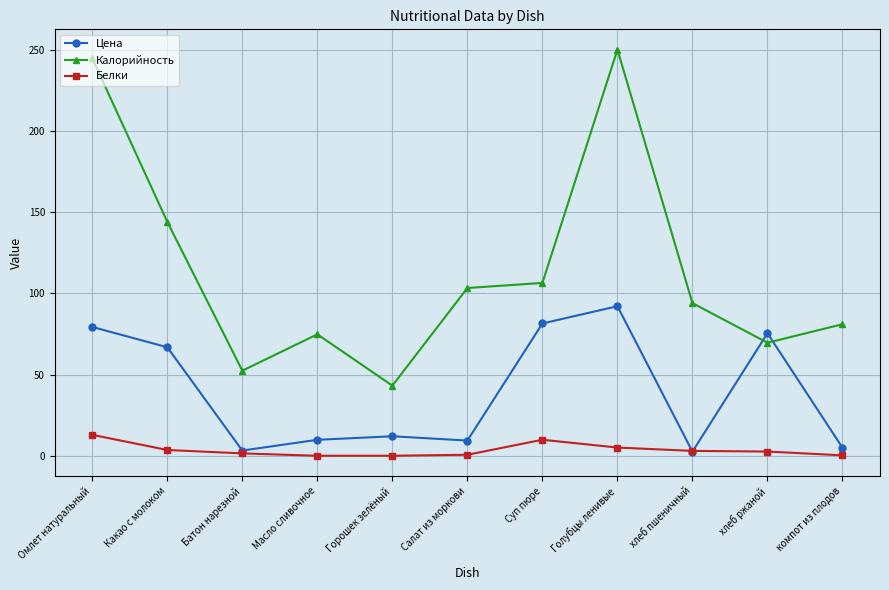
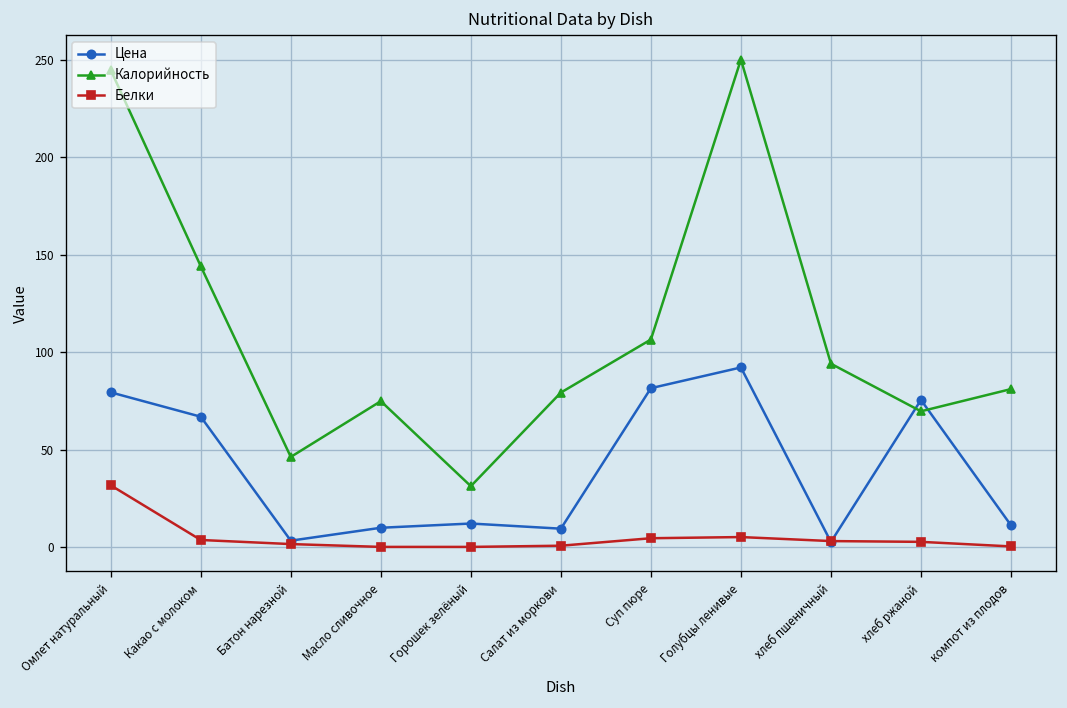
Белки, Омлет натуральный: 13 -> 32
Калорийность, Батон нарезной: 52 -> 46
Калорийность, Горошек зелёный: 43 -> 31
Калорийность, Салат из моркови: 103 -> 79
Белки, Суп пюре: 10 -> 5
Цена, компот из плодов: 5 -> 11
